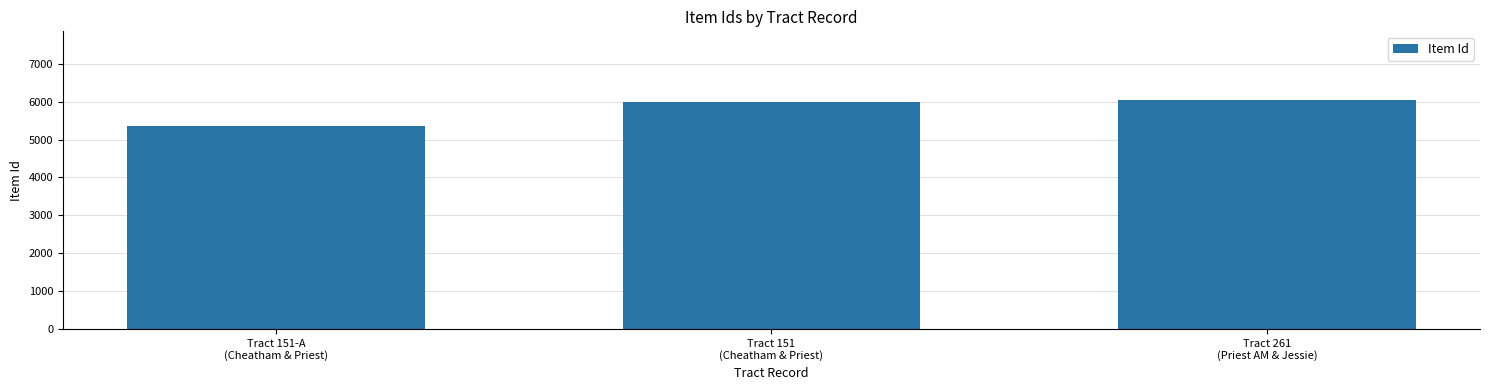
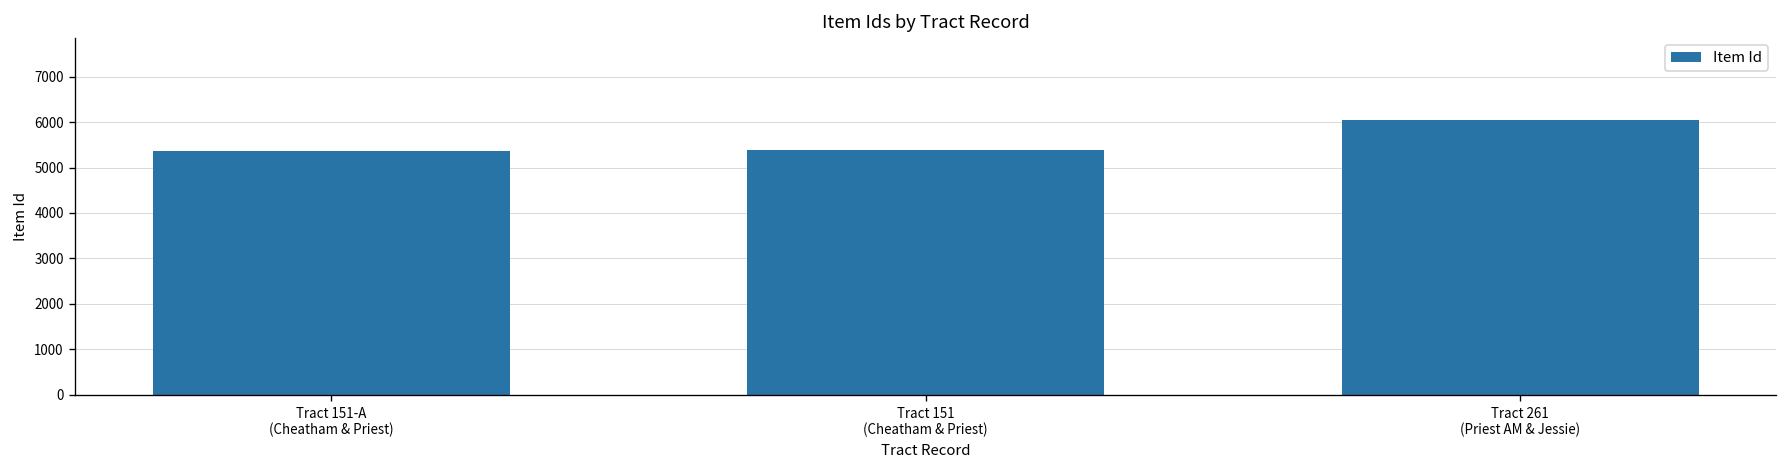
Tract 151 (Cheatham & Priest): 6000 -> 5400
